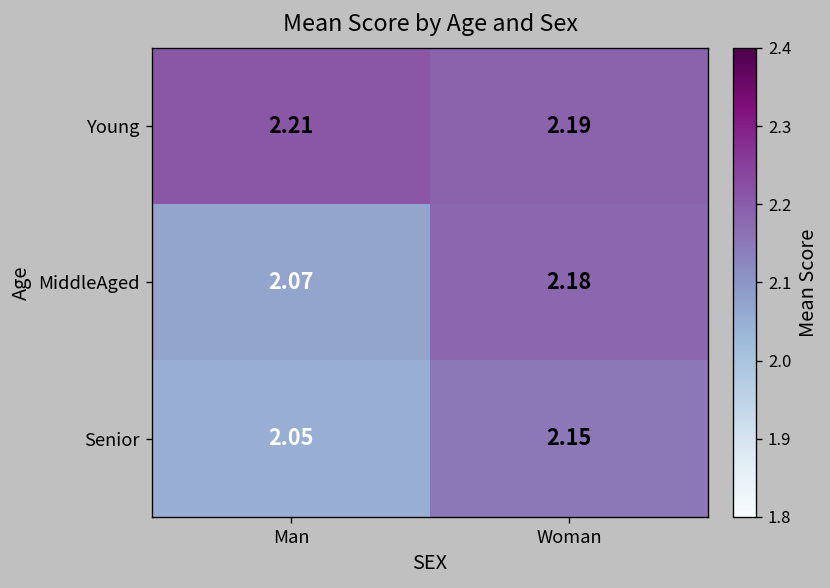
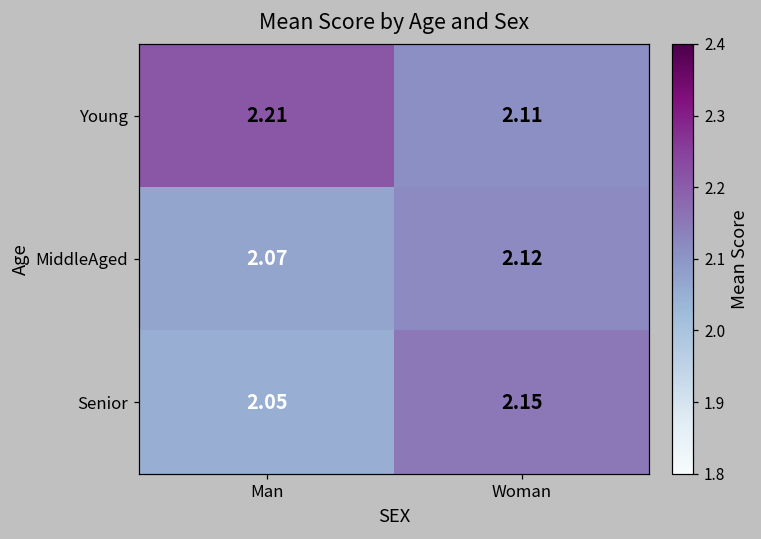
Young, Woman: 2.19 -> 2.11
MiddleAged, Woman: 2.18 -> 2.12
